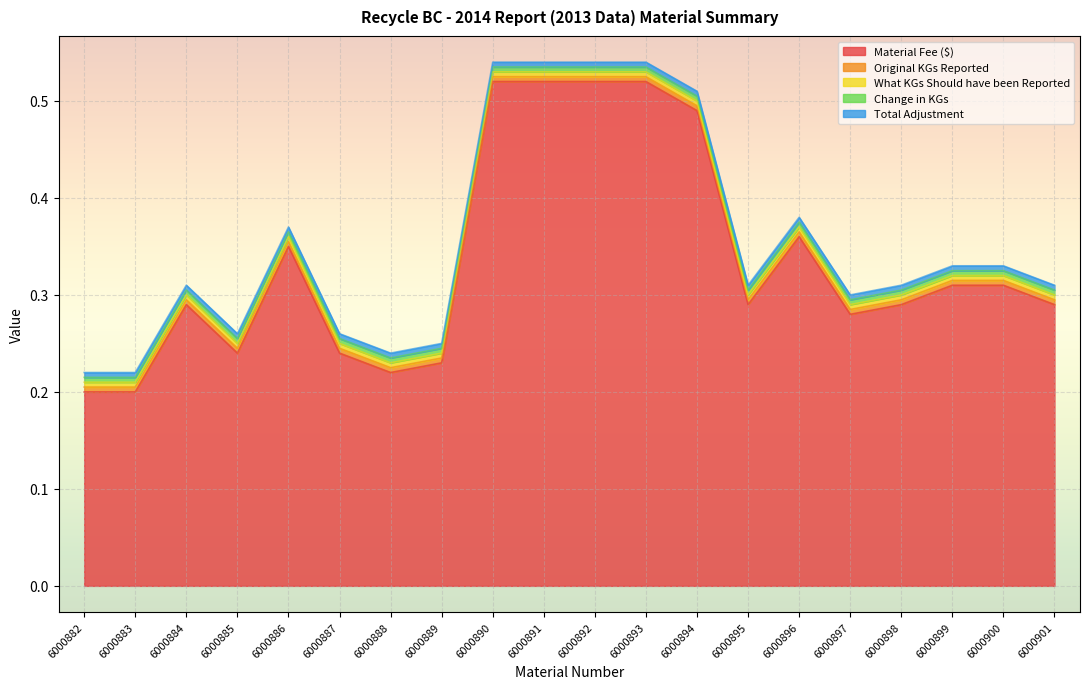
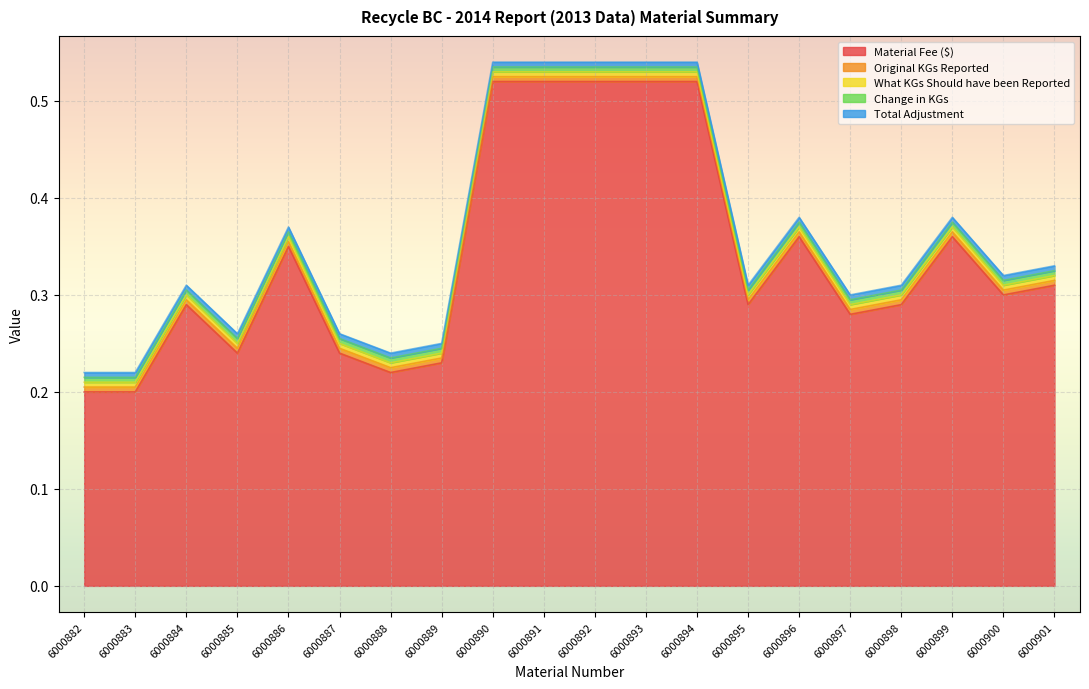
Material Fee ($), 6000894: 0.49 -> 0.52
Material Fee ($), 6000899: 0.31 -> 0.36
Material Fee ($), 6000900: 0.31 -> 0.30
Material Fee ($), 6000901: 0.29 -> 0.31
